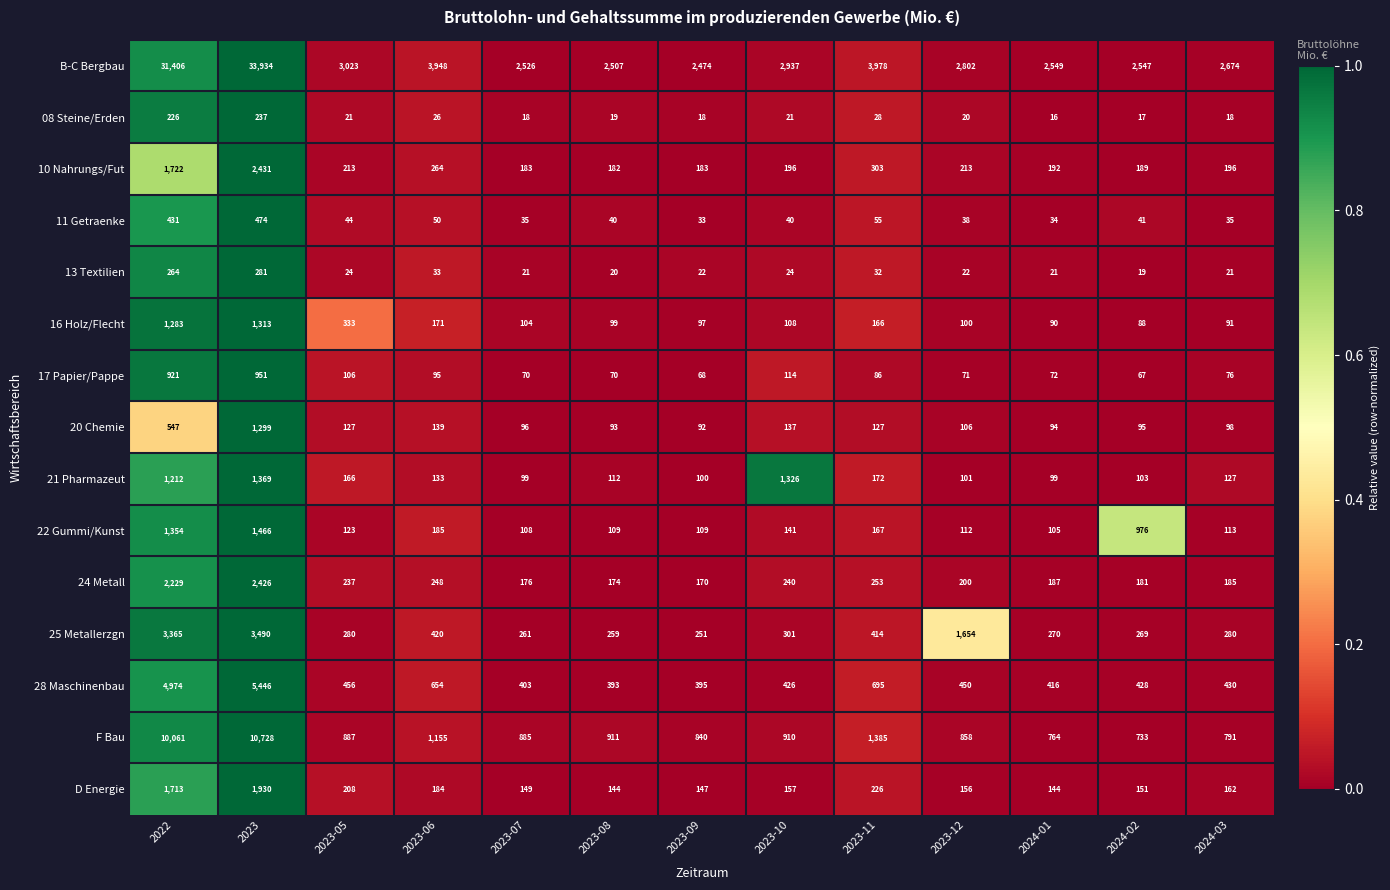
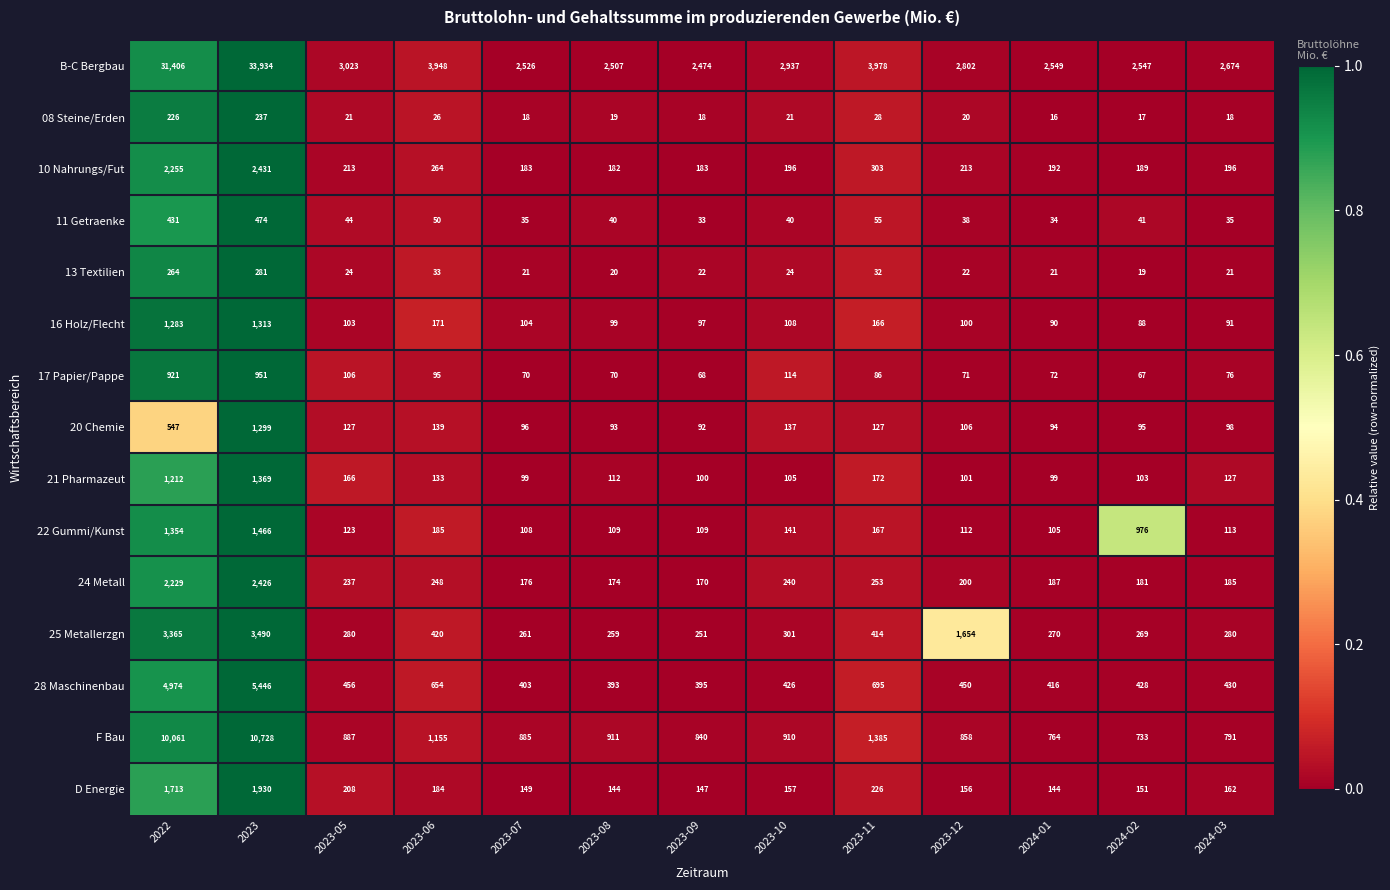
10 Nahrungs/Fut, 2022: 1,722 -> 2,255
16 Holz/Flecht, 2023-05: 333 -> 103
21 Pharmazeut, 2023-10: 1,326 -> 105
